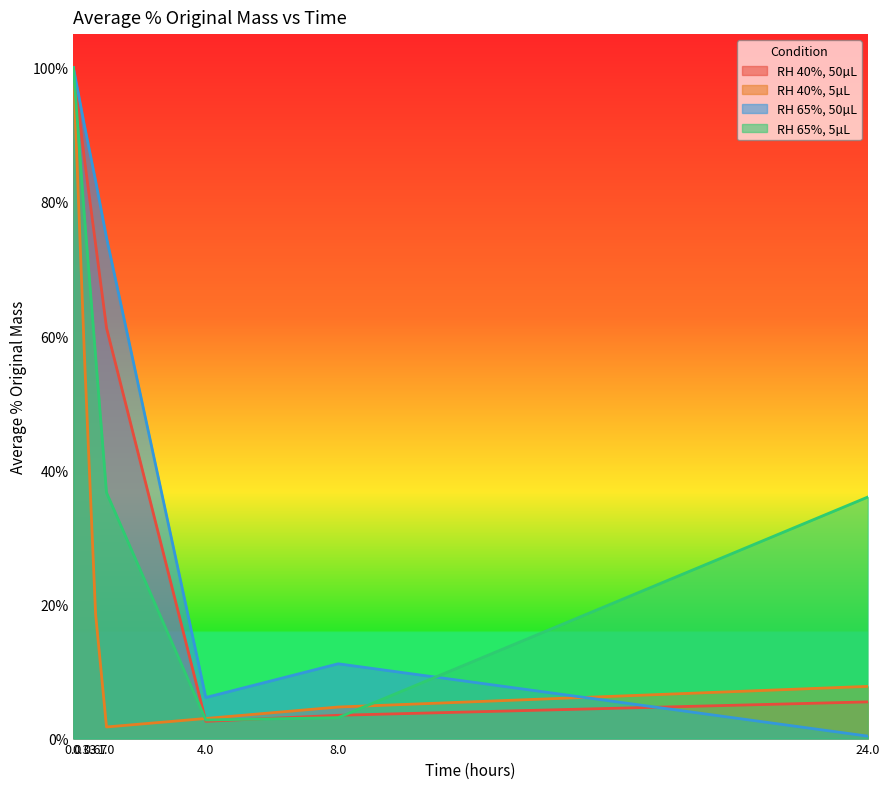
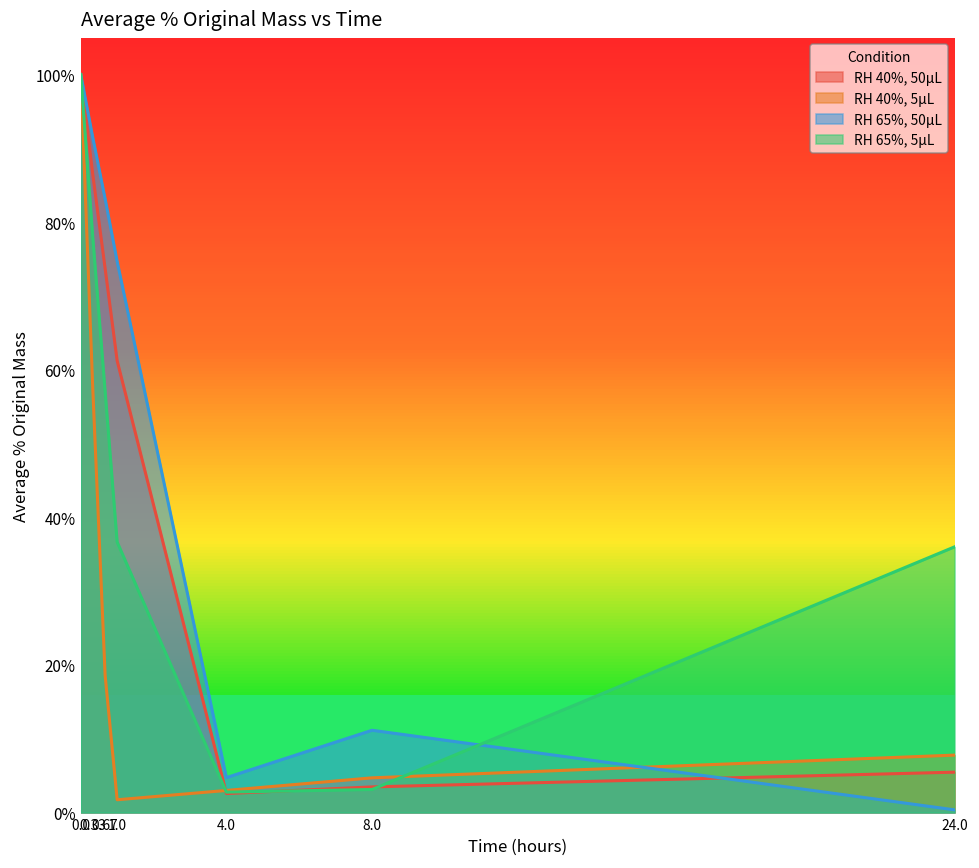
RH 65%, 50µL, 4.0: 6% -> 5%
